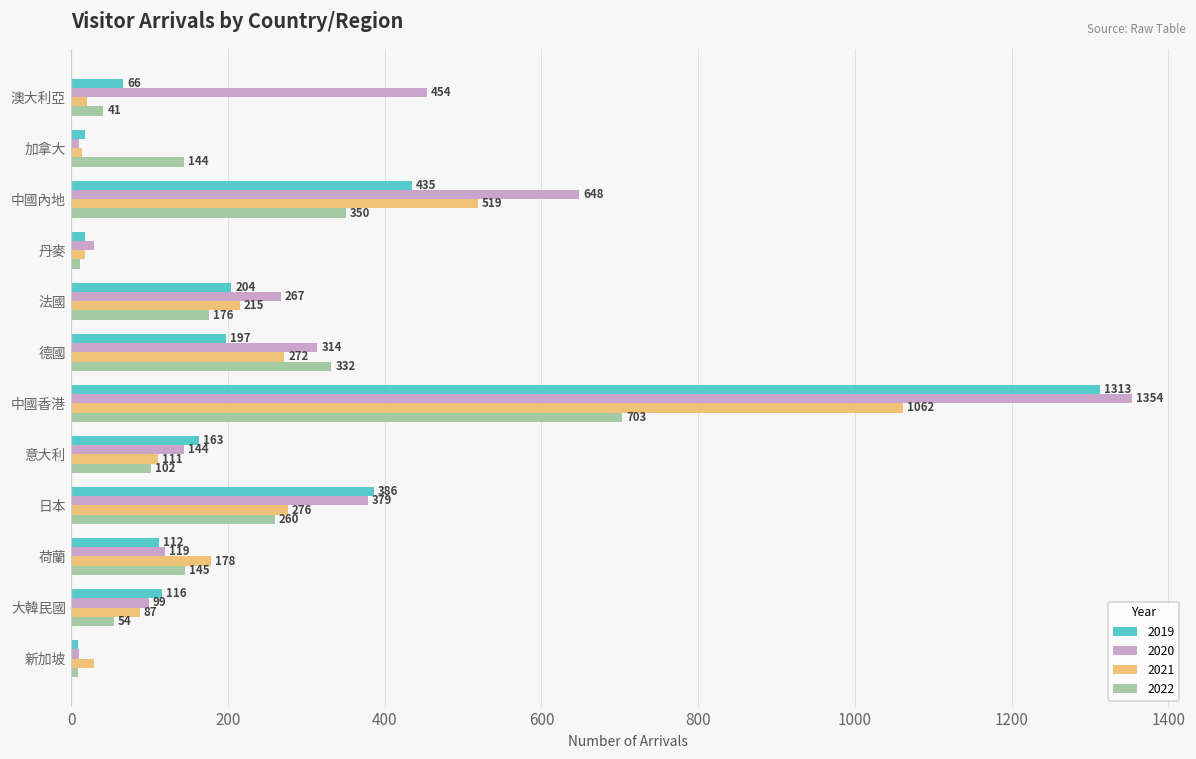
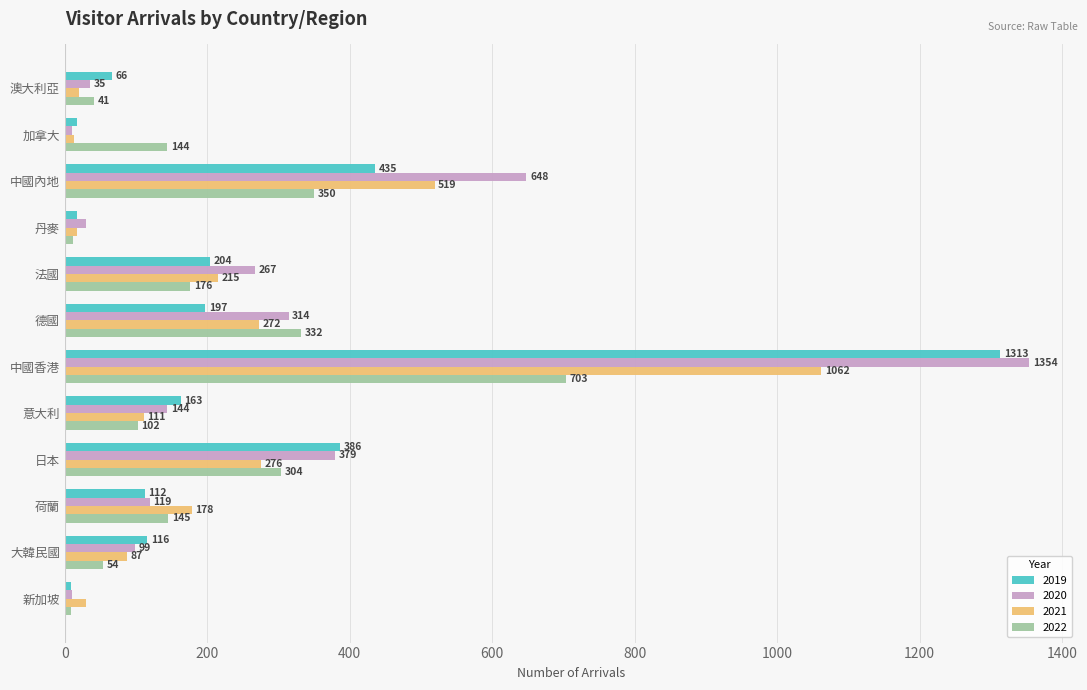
2020, 澳大利亞: 454 -> 35
2022, 日本: 260 -> 304
